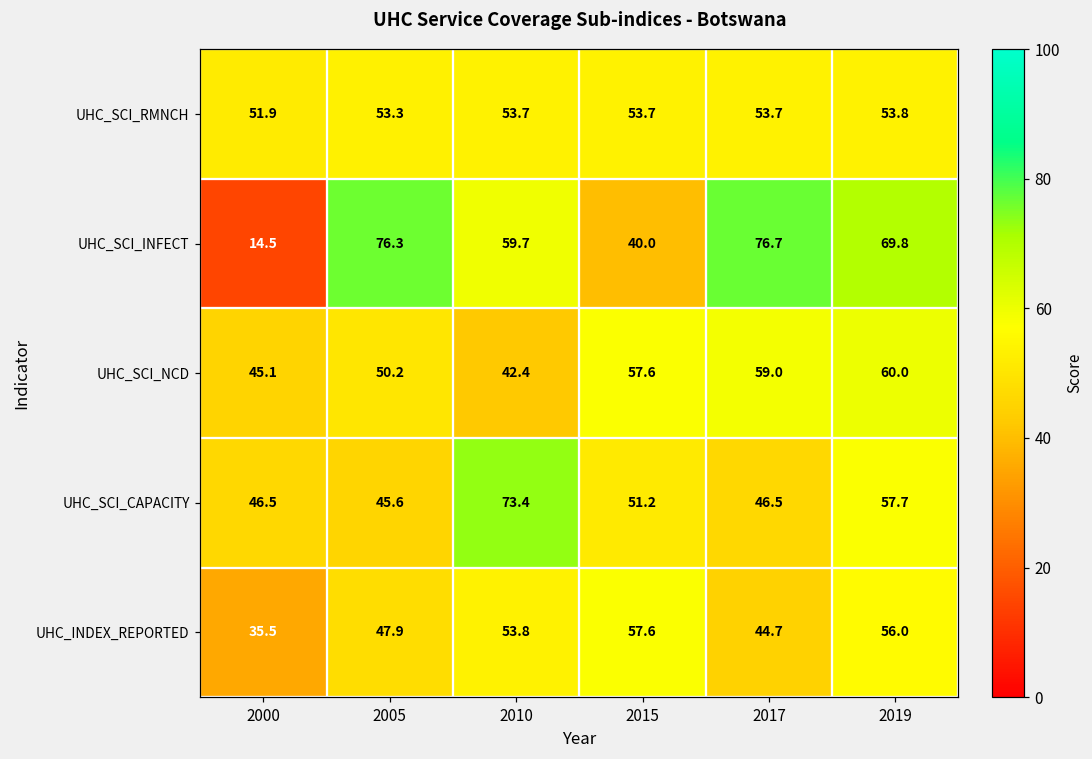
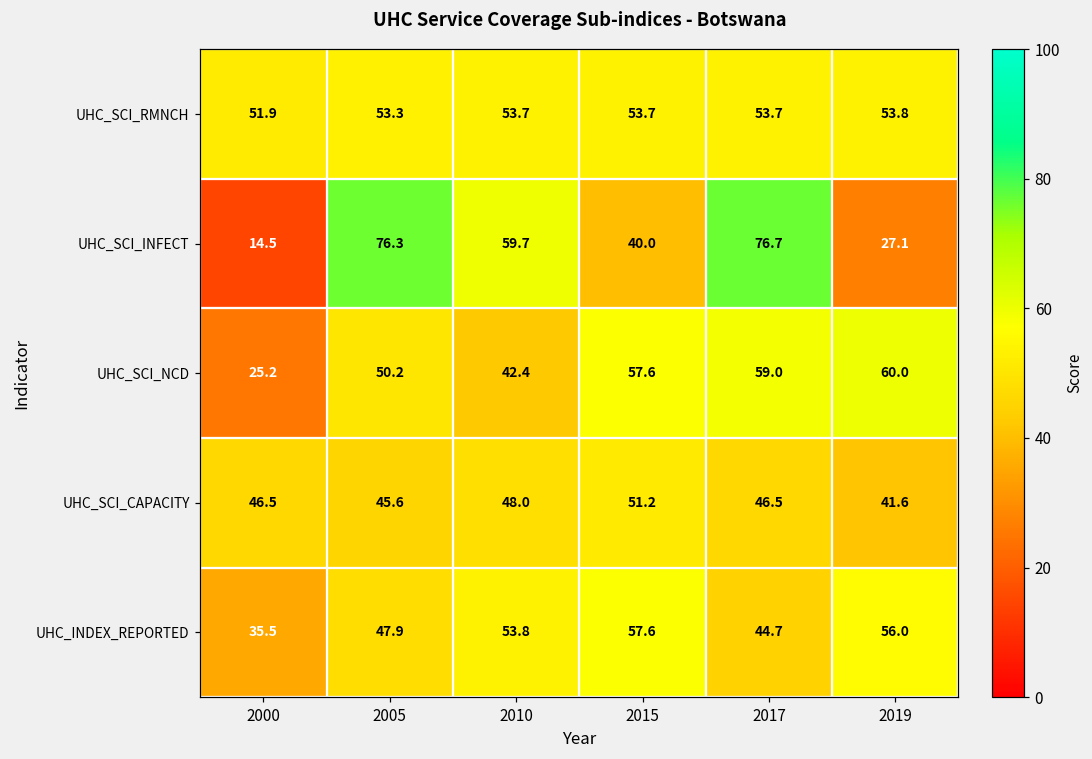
UHC_SCI_INFECT, 2019: 69.8 -> 27.1
UHC_SCI_NCD, 2000: 45.1 -> 25.2
UHC_SCI_CAPACITY, 2010: 73.4 -> 48.0
UHC_SCI_CAPACITY, 2019: 57.7 -> 41.6
